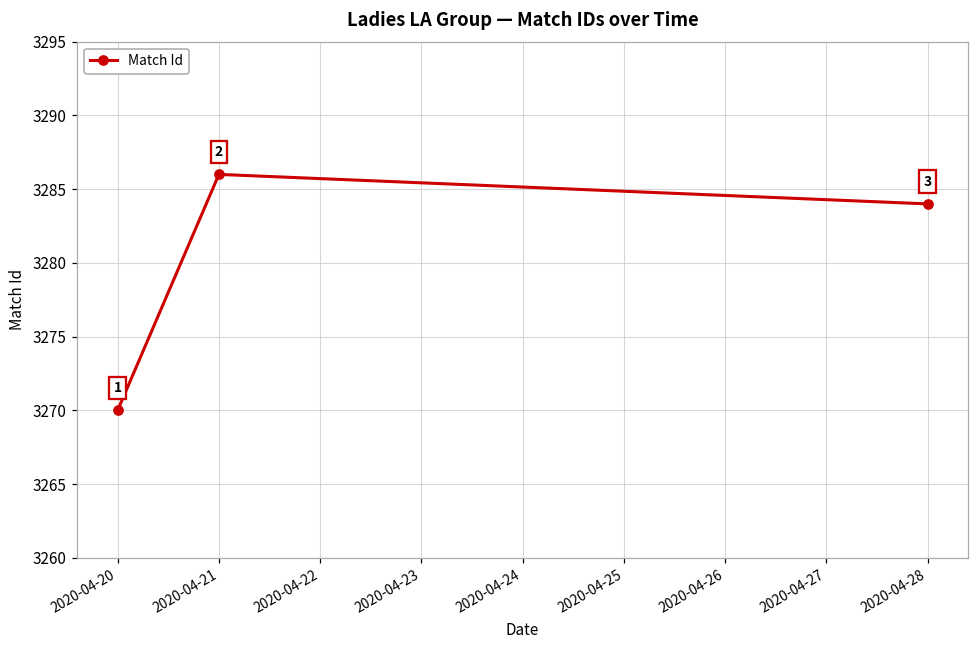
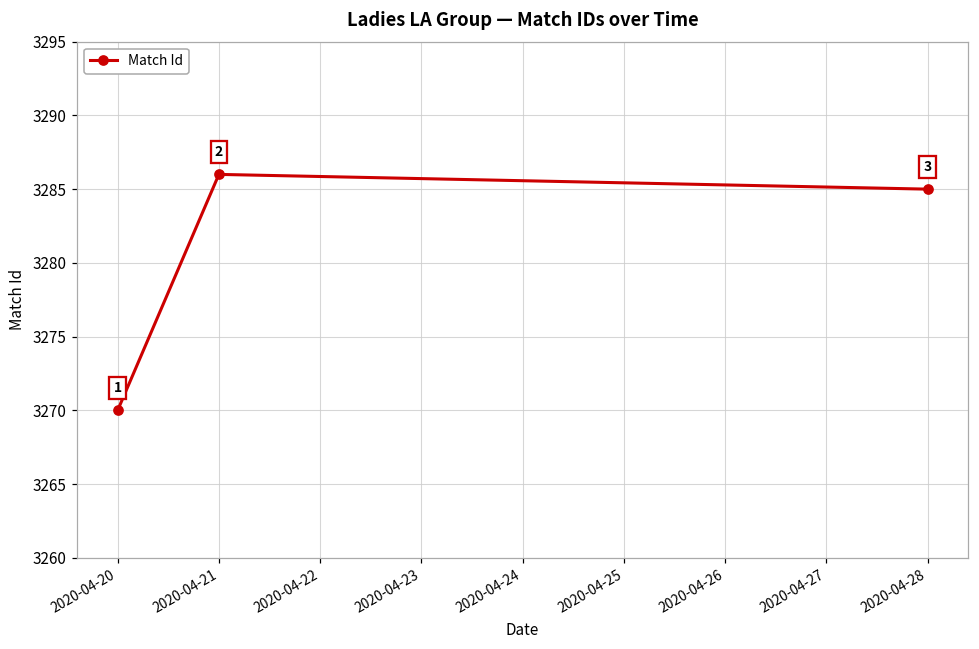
2020-04-28: 3284 -> 3285
